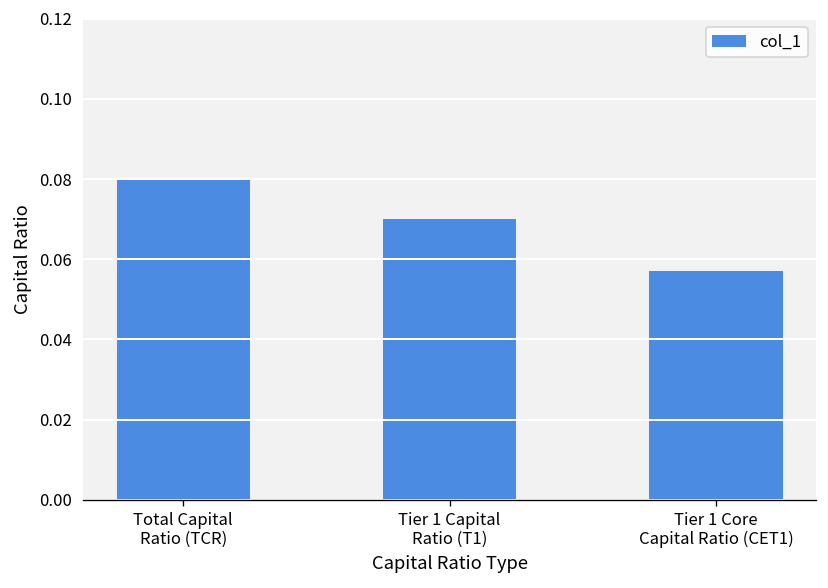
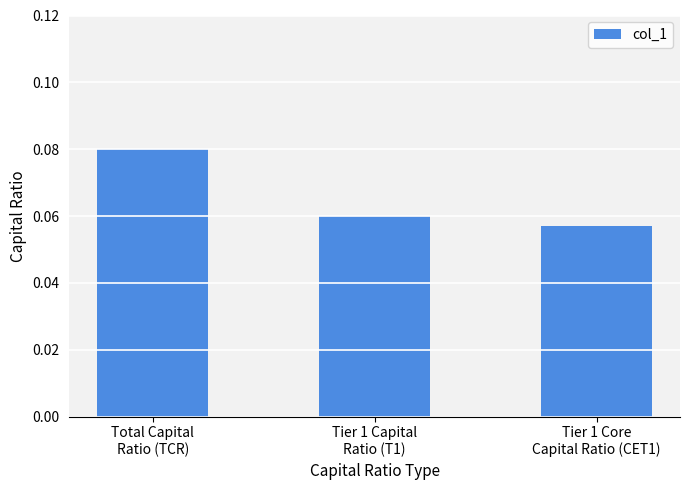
Tier 1 Capital Ratio (T1): 0.07 -> 0.06
